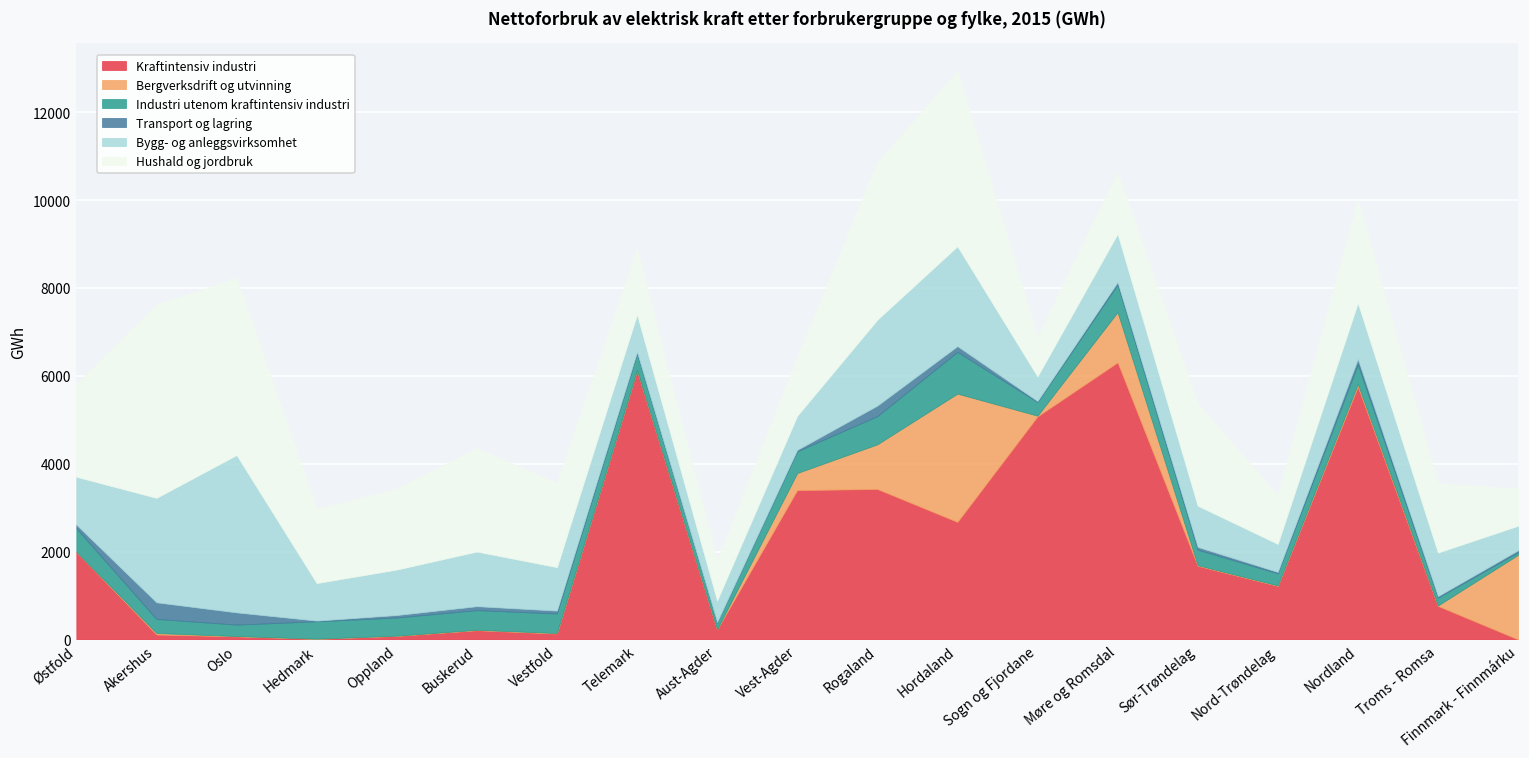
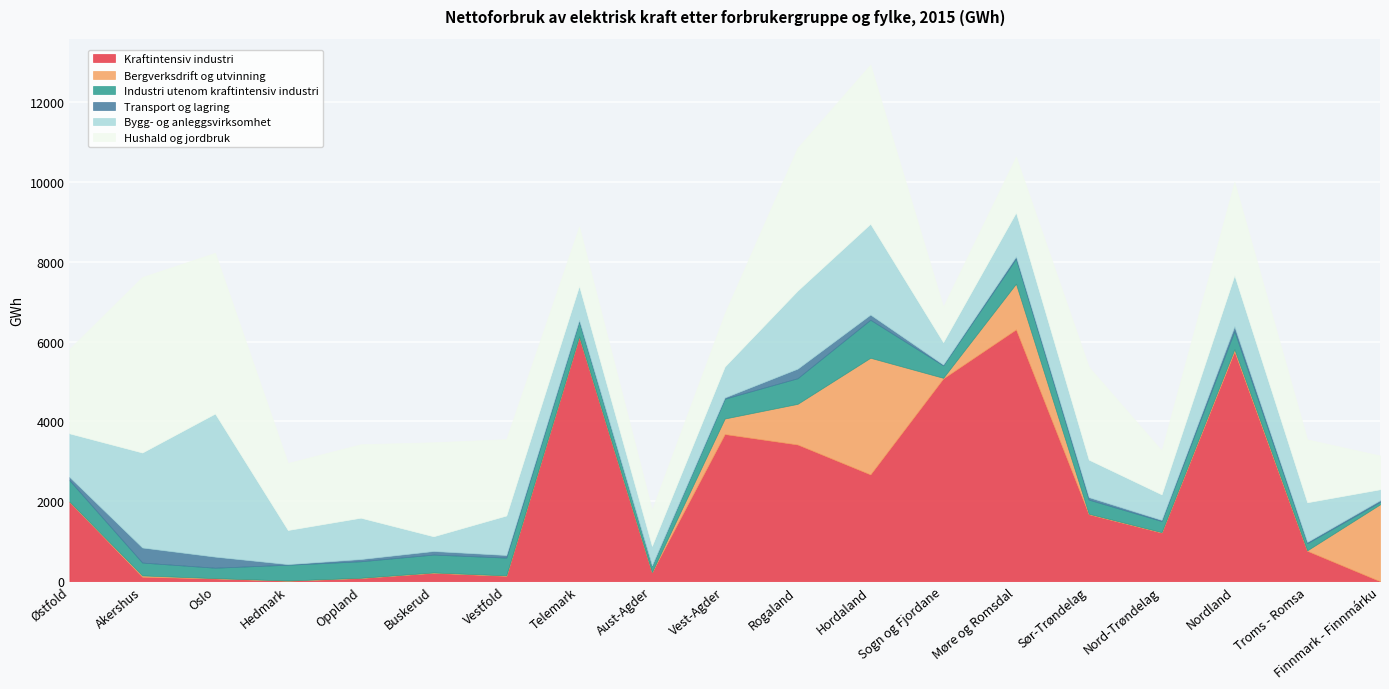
Bygg- og anleggsvirksomhet, Buskerud: 1200 -> 400
Kraftintensiv industri, Vest-Agder: 3400 -> 3700
Bygg- og anleggsvirksomhet, Finnmark - Finnmárku: 600 -> 300
